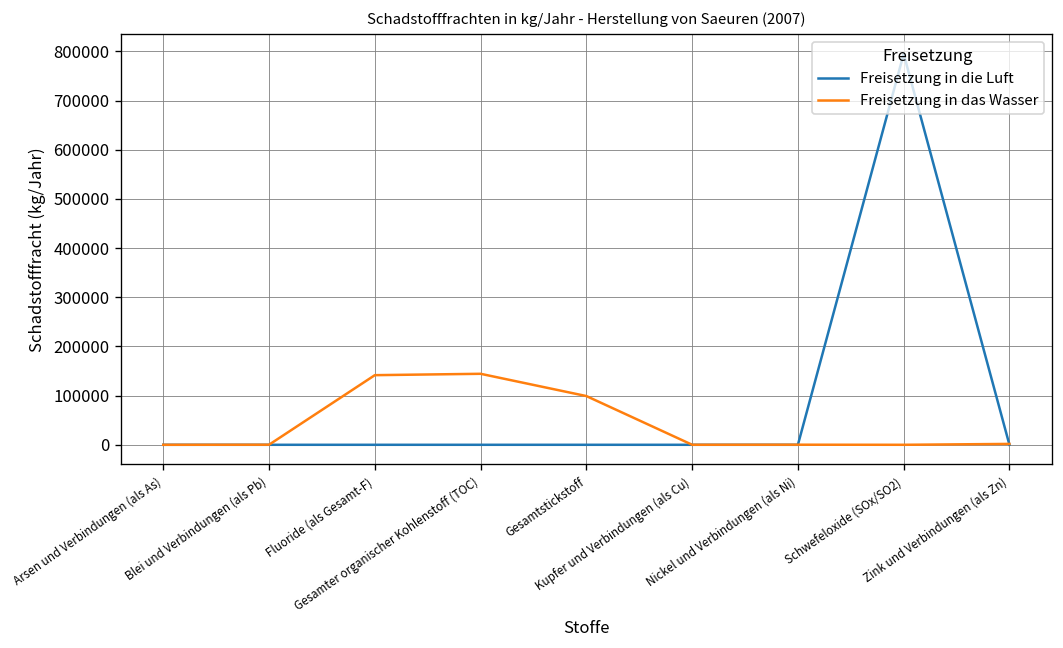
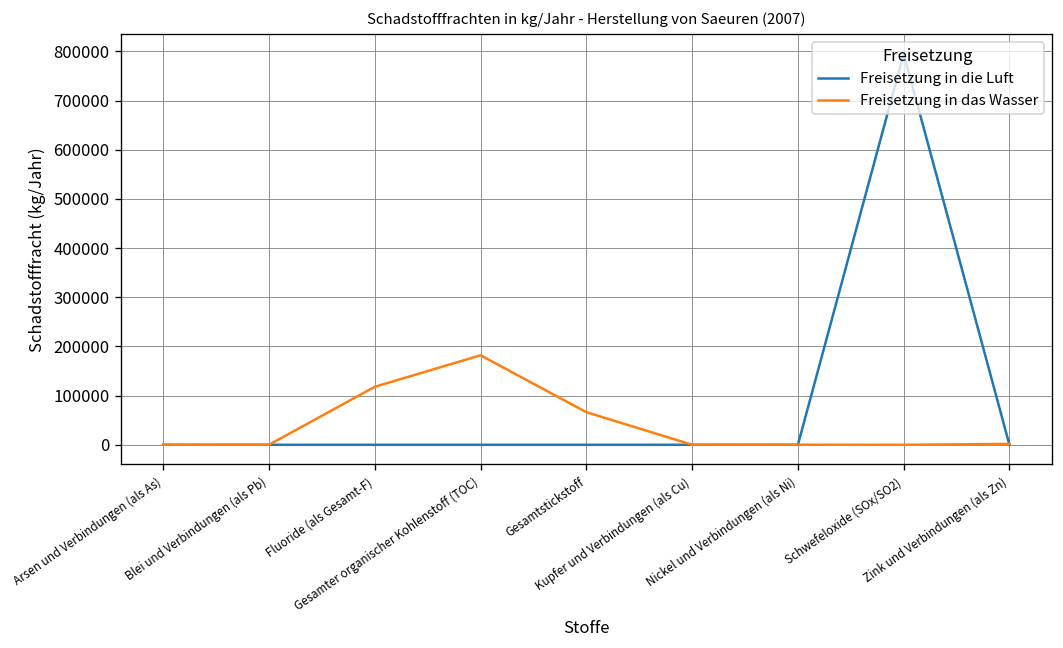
Freisetzung in das Wasser, Fluoride (als Gesamt-F): 140000 -> 120000
Freisetzung in das Wasser, Gesamter organischer Kohlenstoff (TOC): 140000 -> 180000
Freisetzung in das Wasser, Gesamtstickstoff: 100000 -> 70000
